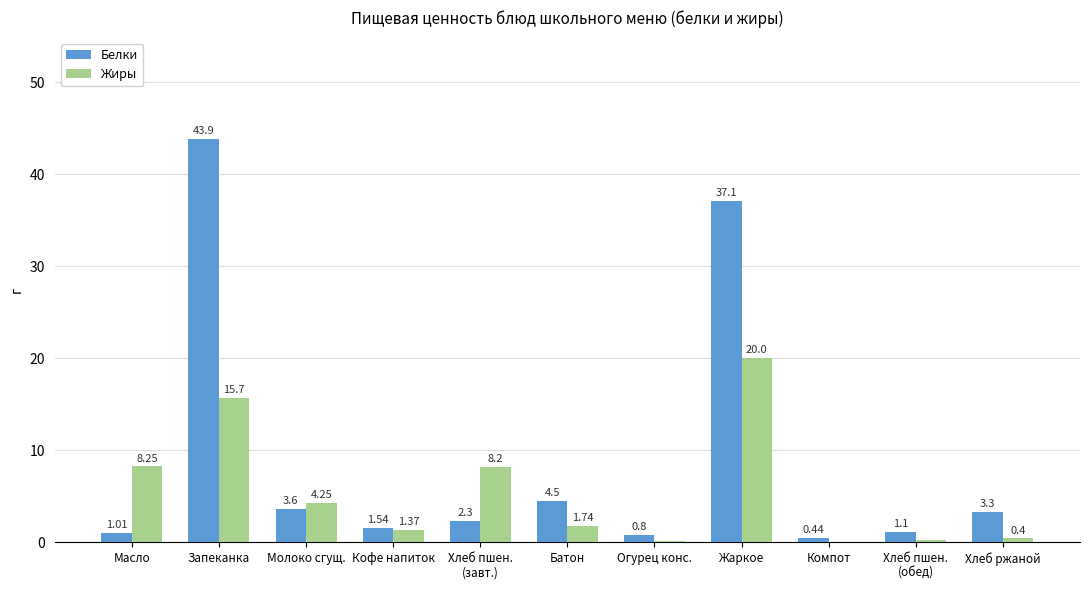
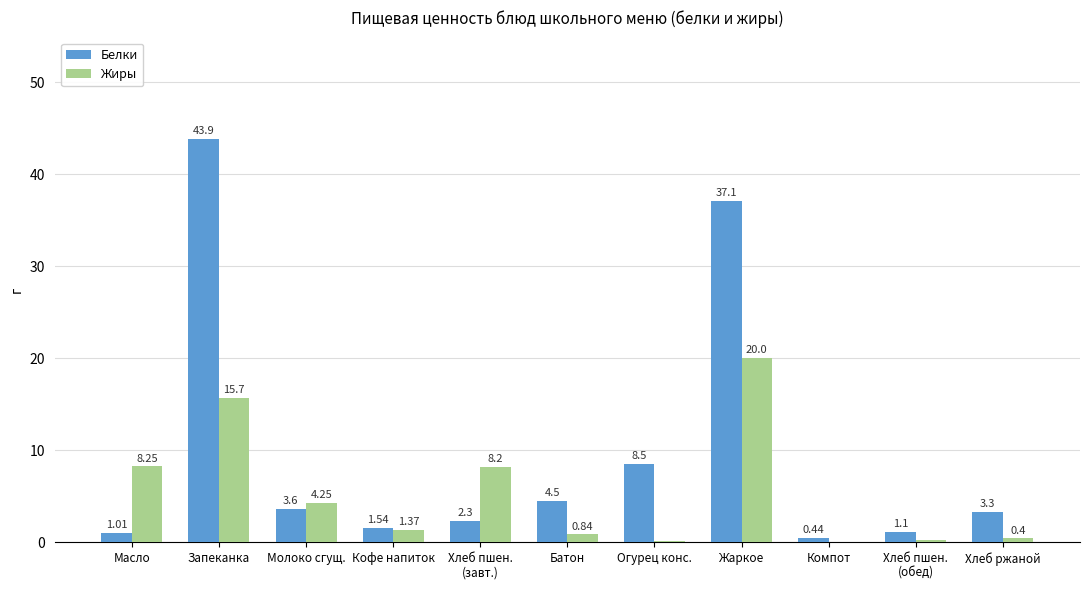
Жиры, Батон: 1.74 -> 0.84
Белки, Огурец конс.: 0.8 -> 8.5
